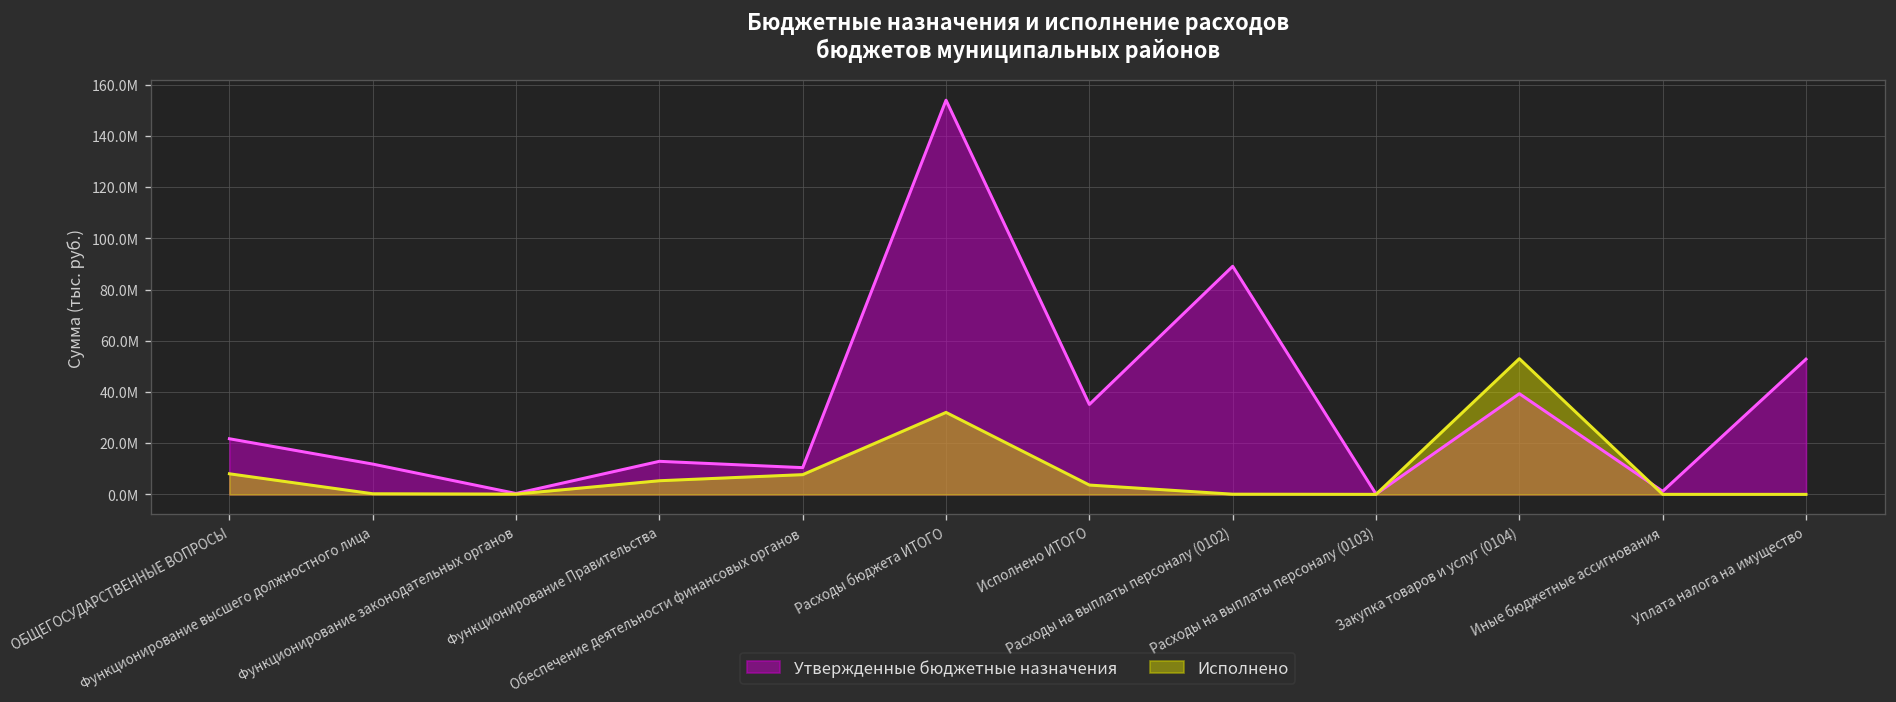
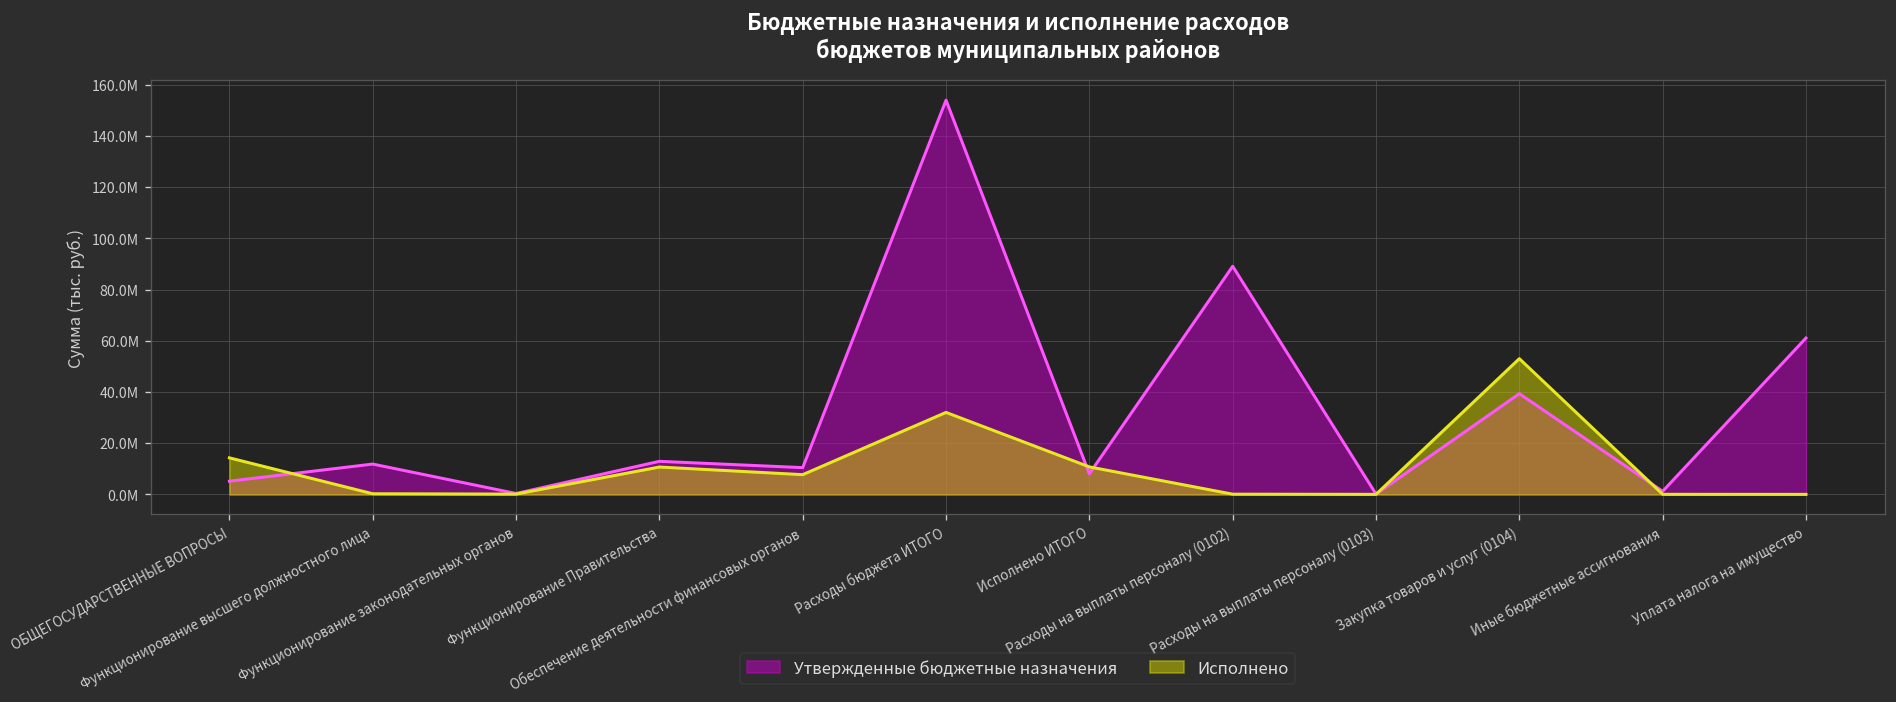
Утвержденные бюджетные назначения, ОБЩЕГОСУДАРСТВЕННЫЕ ВОПРОСЫ: 22М -> 5М
Исполнено, ОБЩЕГОСУДАРСТВЕННЫЕ ВОПРОСЫ: 8М -> 14М
Исполнено, Функционирование Правительства: 5М -> 11М
Утвержденные бюджетные назначения, Исполнено ИТОГО: 35М -> 8М
Исполнено, Исполнено ИТОГО: 4М -> 11М
Утвержденные бюджетные назначения, Уплата налога на имущество: 53М -> 61М
